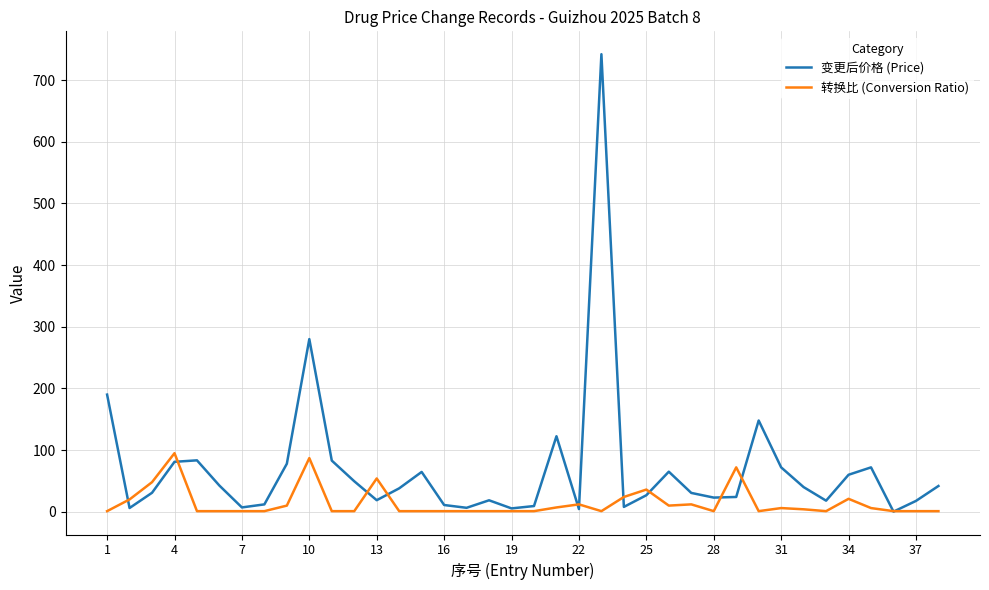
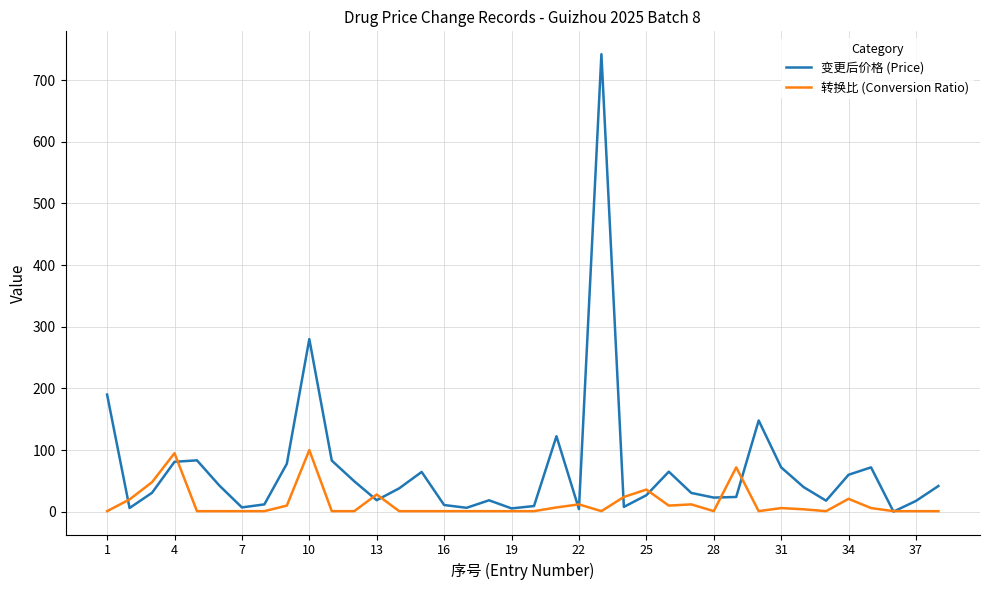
转换比 (Conversion Ratio), 10: 90 -> 100
转换比 (Conversion Ratio), 13: 50 -> 30
